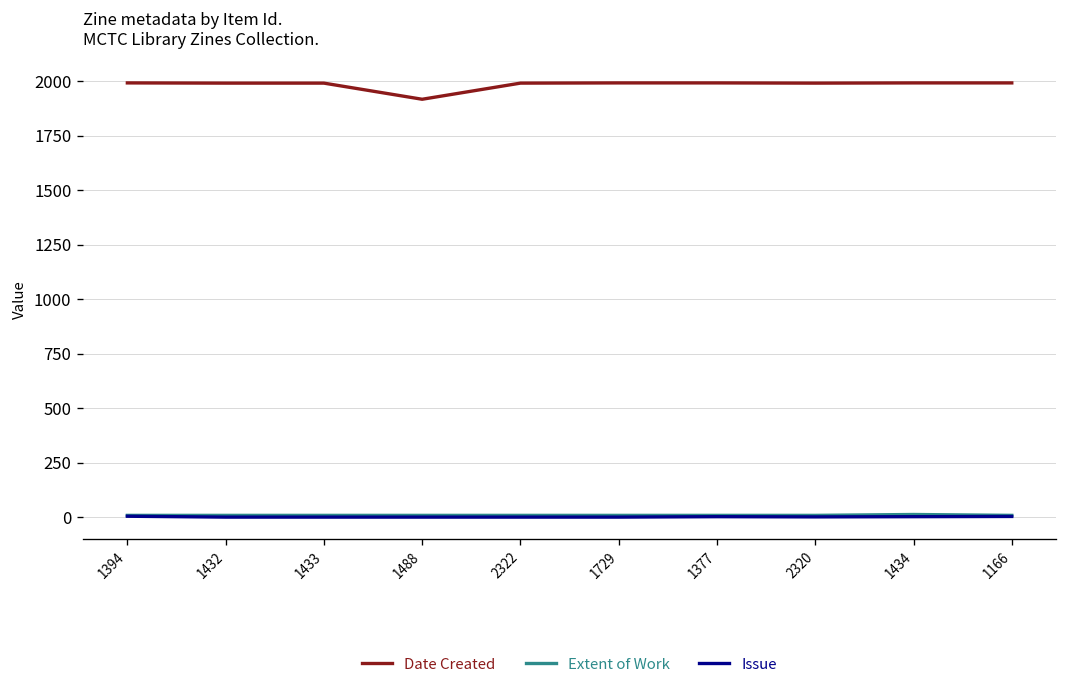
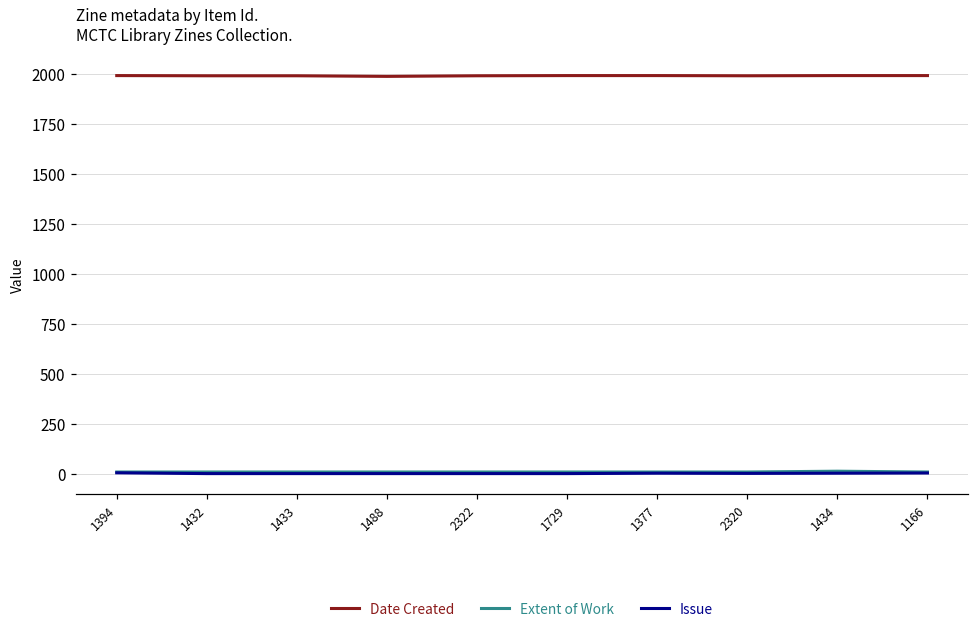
Date Created, 1488: 1920 -> 1990
